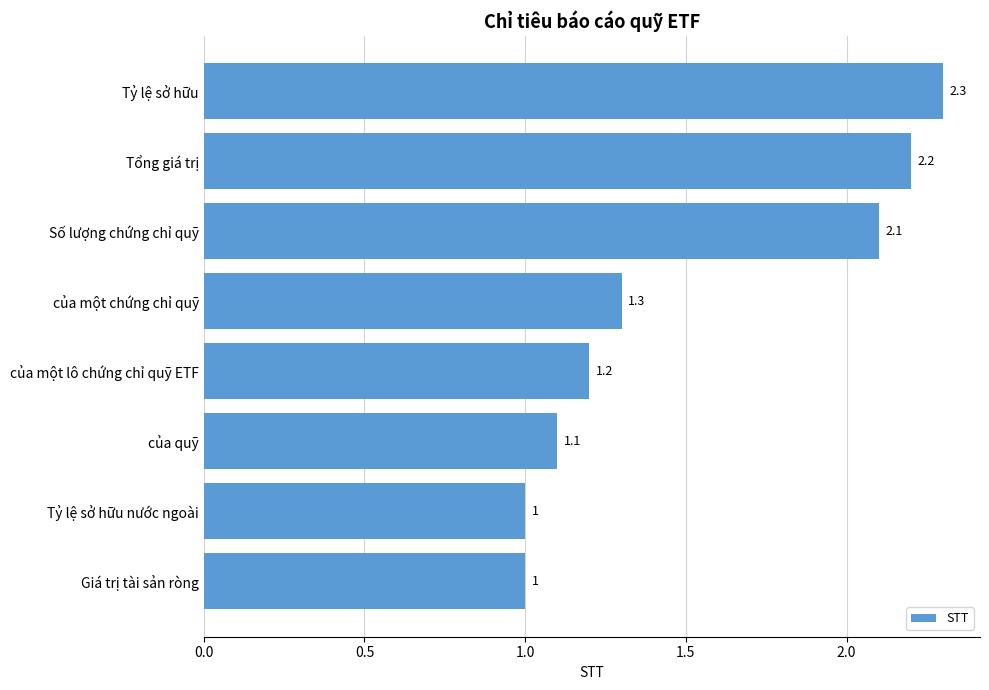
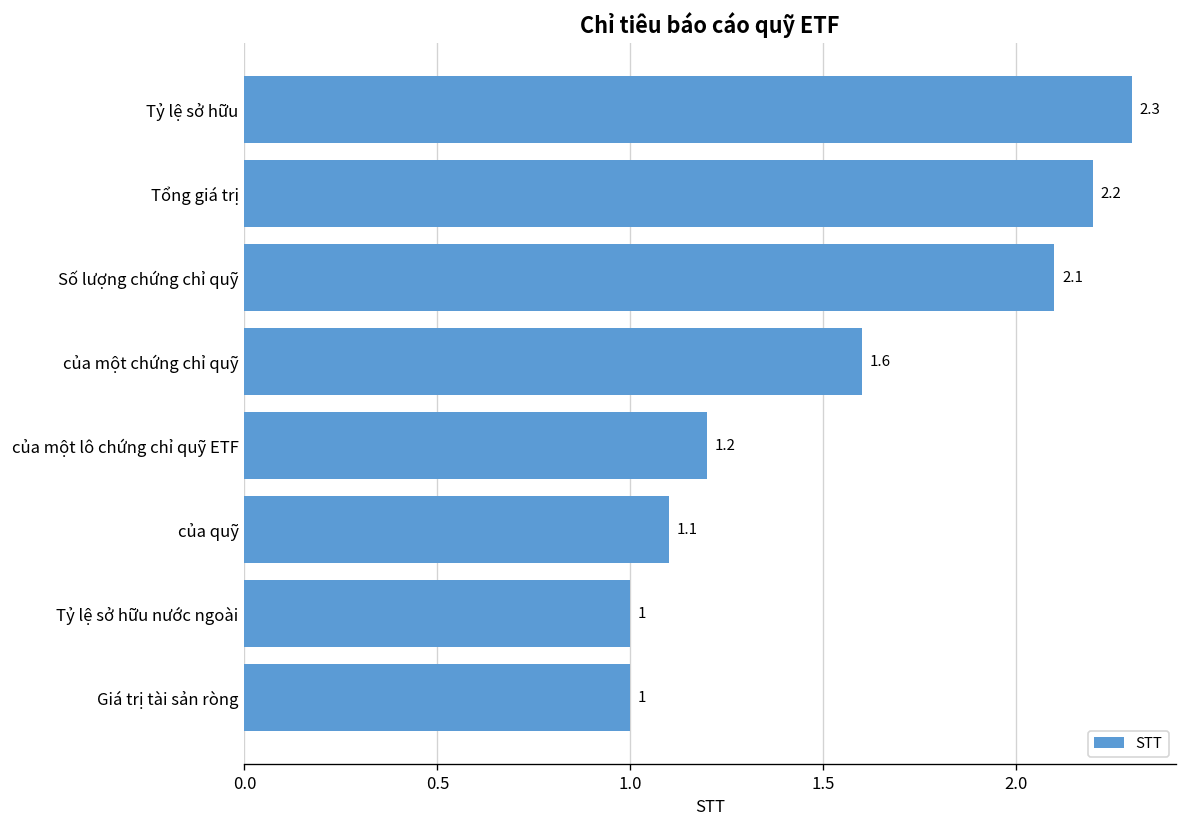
của một chứng chỉ quỹ: 1.3 -> 1.6
